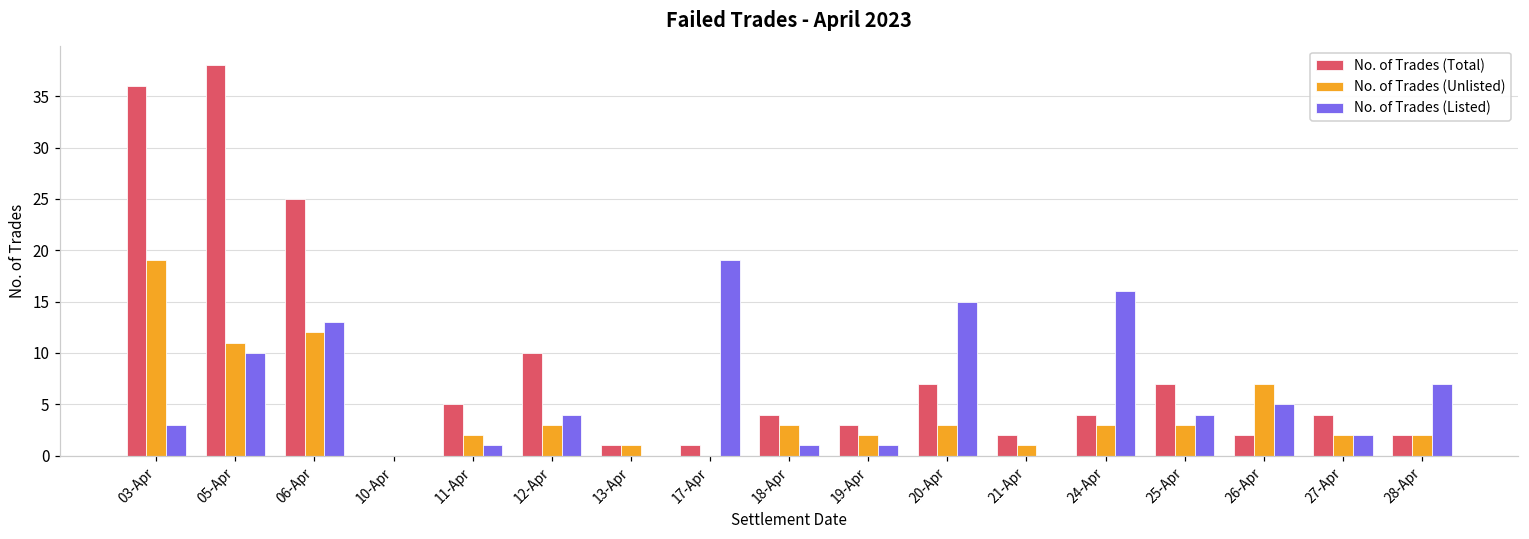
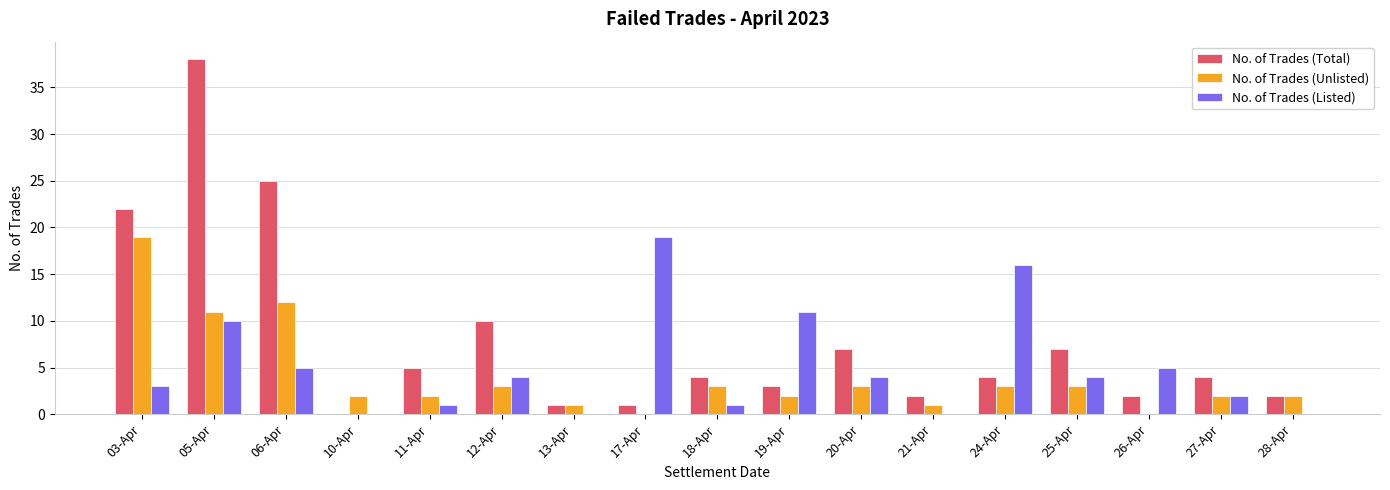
No. of Trades (Total), 03-Apr: 36 -> 22
No. of Trades (Listed), 06-Apr: 13 -> 5
No. of Trades (Unlisted), 10-Apr: 0 -> 2
No. of Trades (Listed), 19-Apr: 1 -> 11
No. of Trades (Listed), 20-Apr: 15 -> 4
No. of Trades (Unlisted), 26-Apr: 7 -> 0
No. of Trades (Listed), 28-Apr: 7 -> 0
